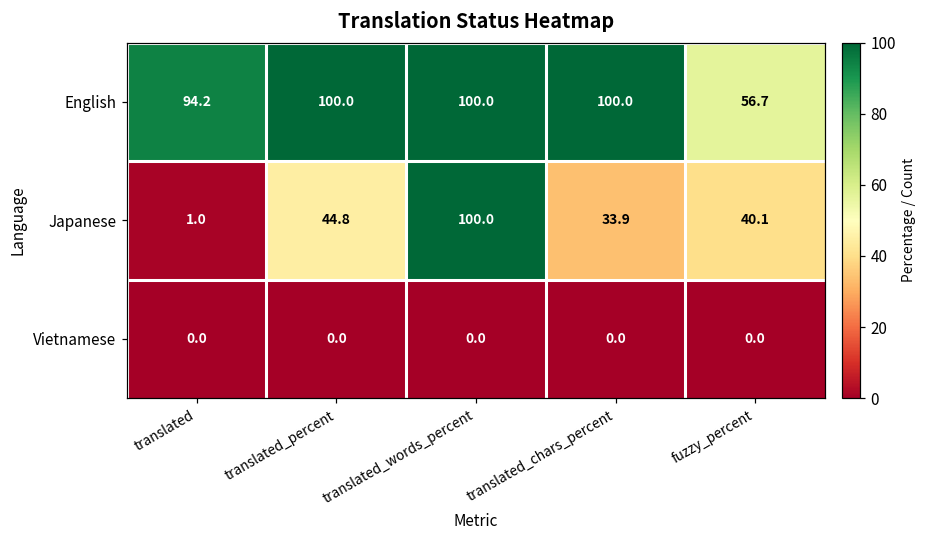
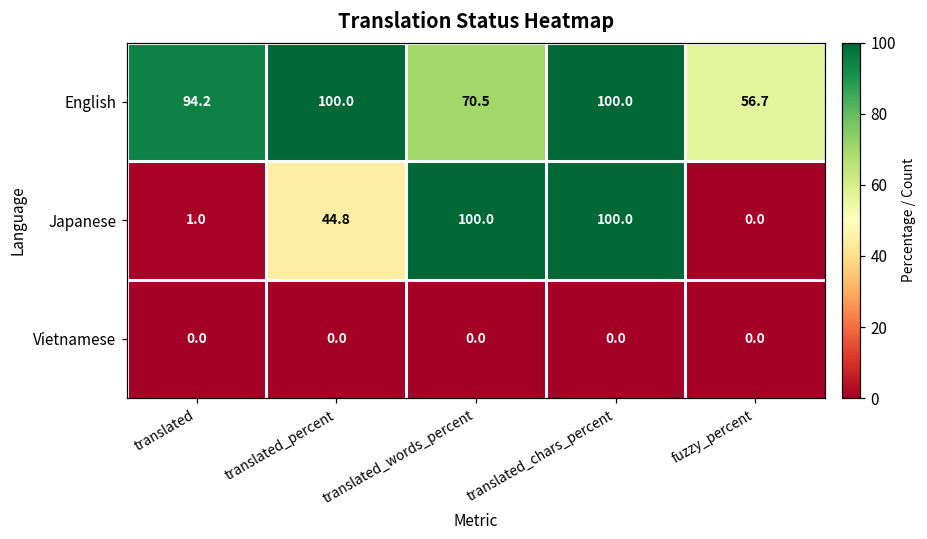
English, translated_words_percent: 100.0 -> 70.5
Japanese, translated_chars_percent: 33.9 -> 100.0
Japanese, fuzzy_percent: 40.1 -> 0.0
